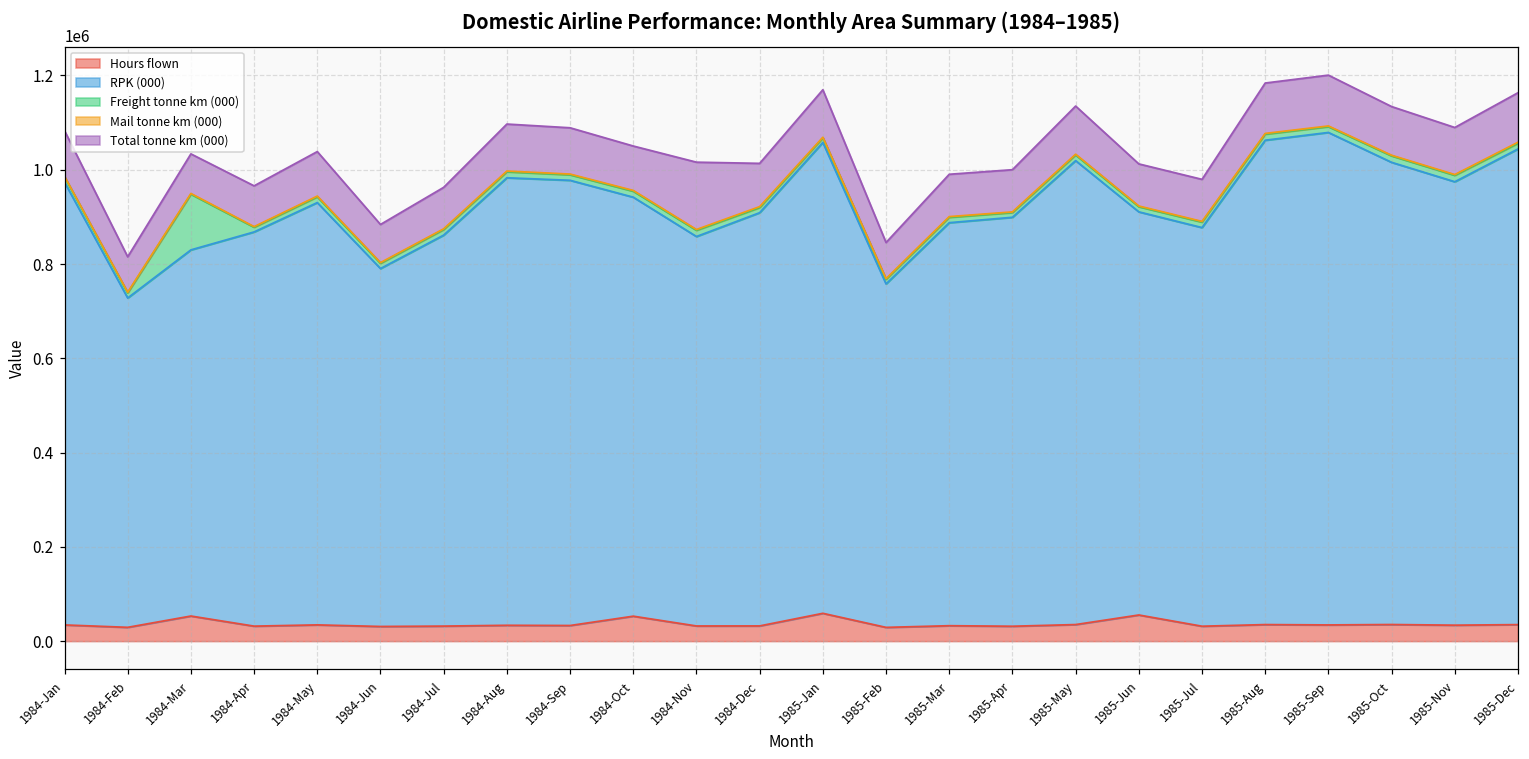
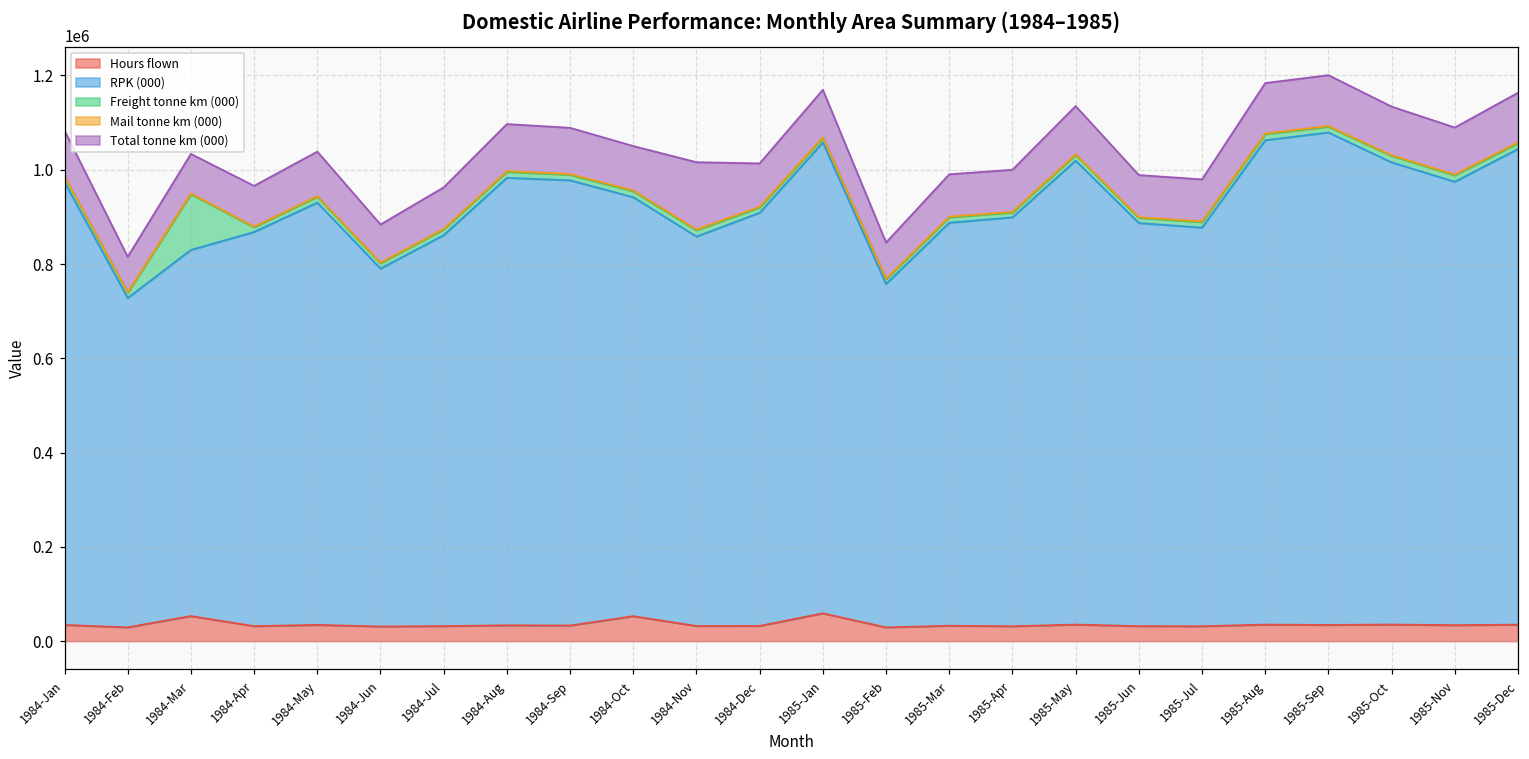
Hours flown, 1985-Jun: 60000 -> 30000
